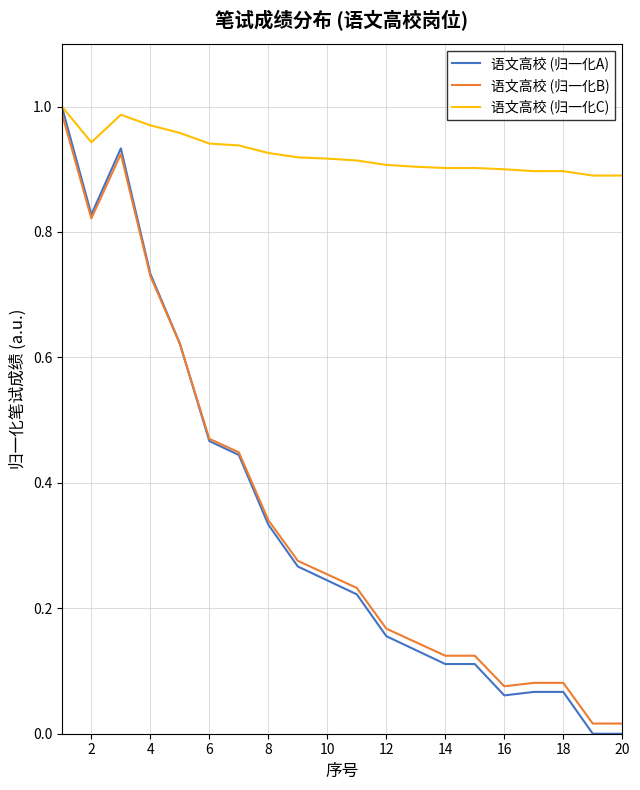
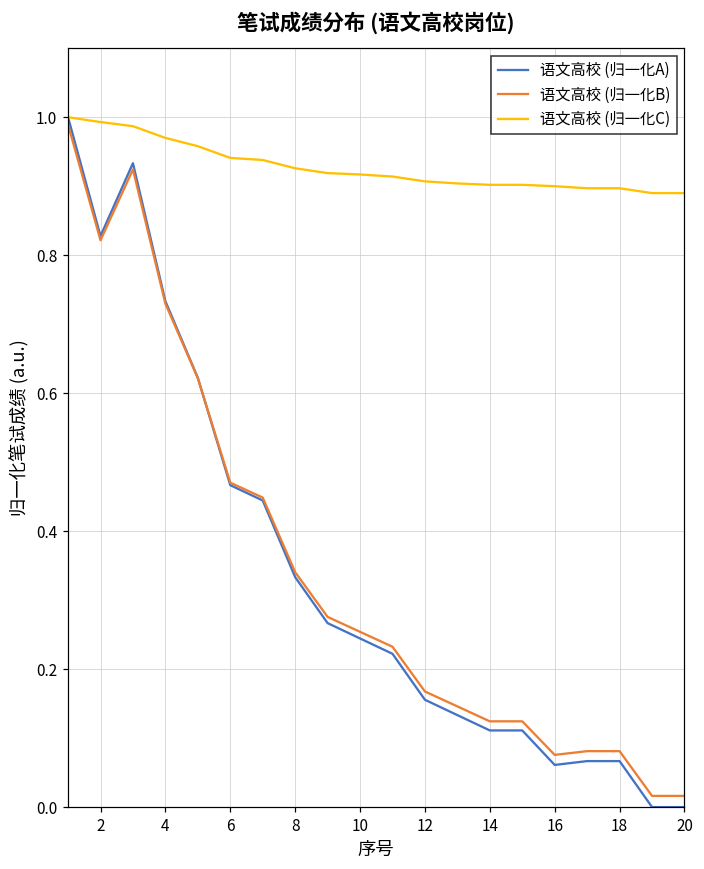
语文高校 (归一化C), 2: 0.94 -> 0.99
